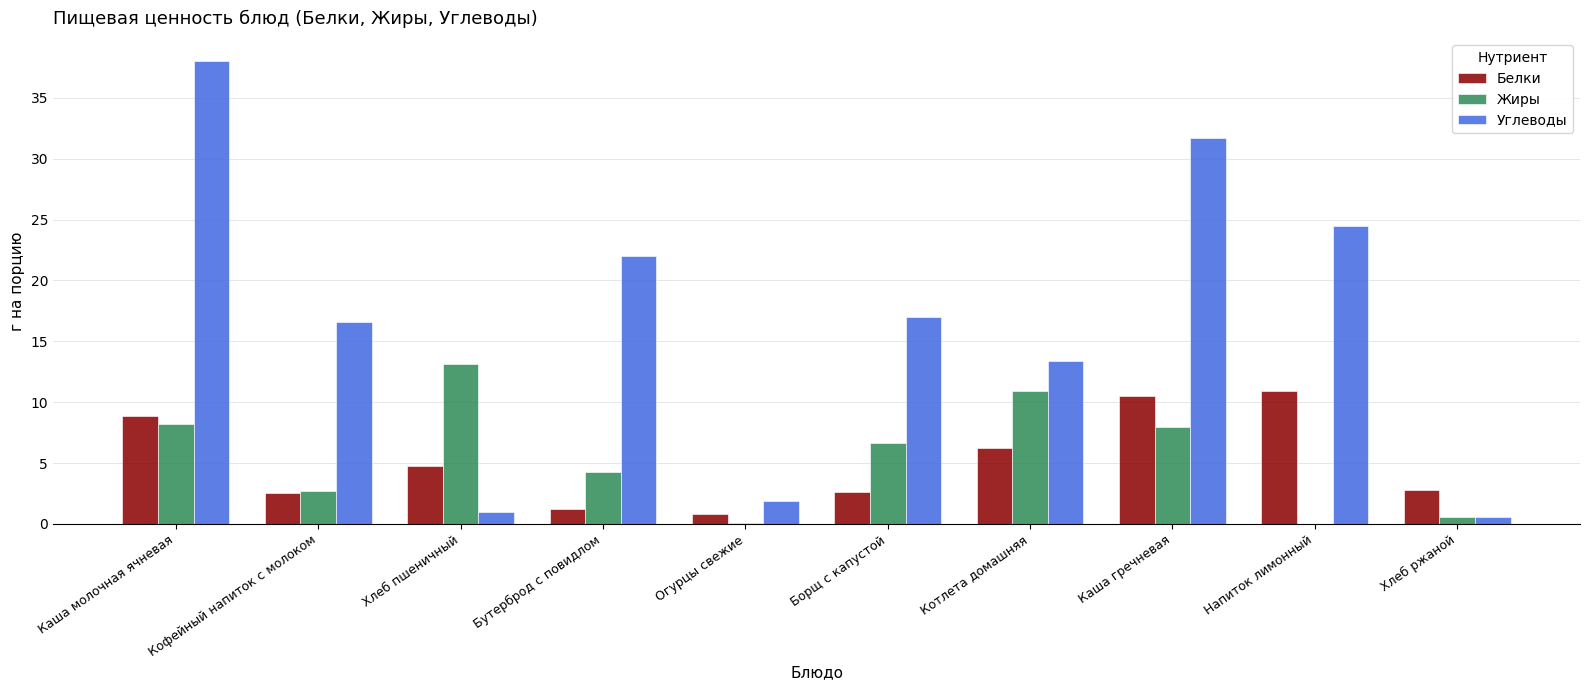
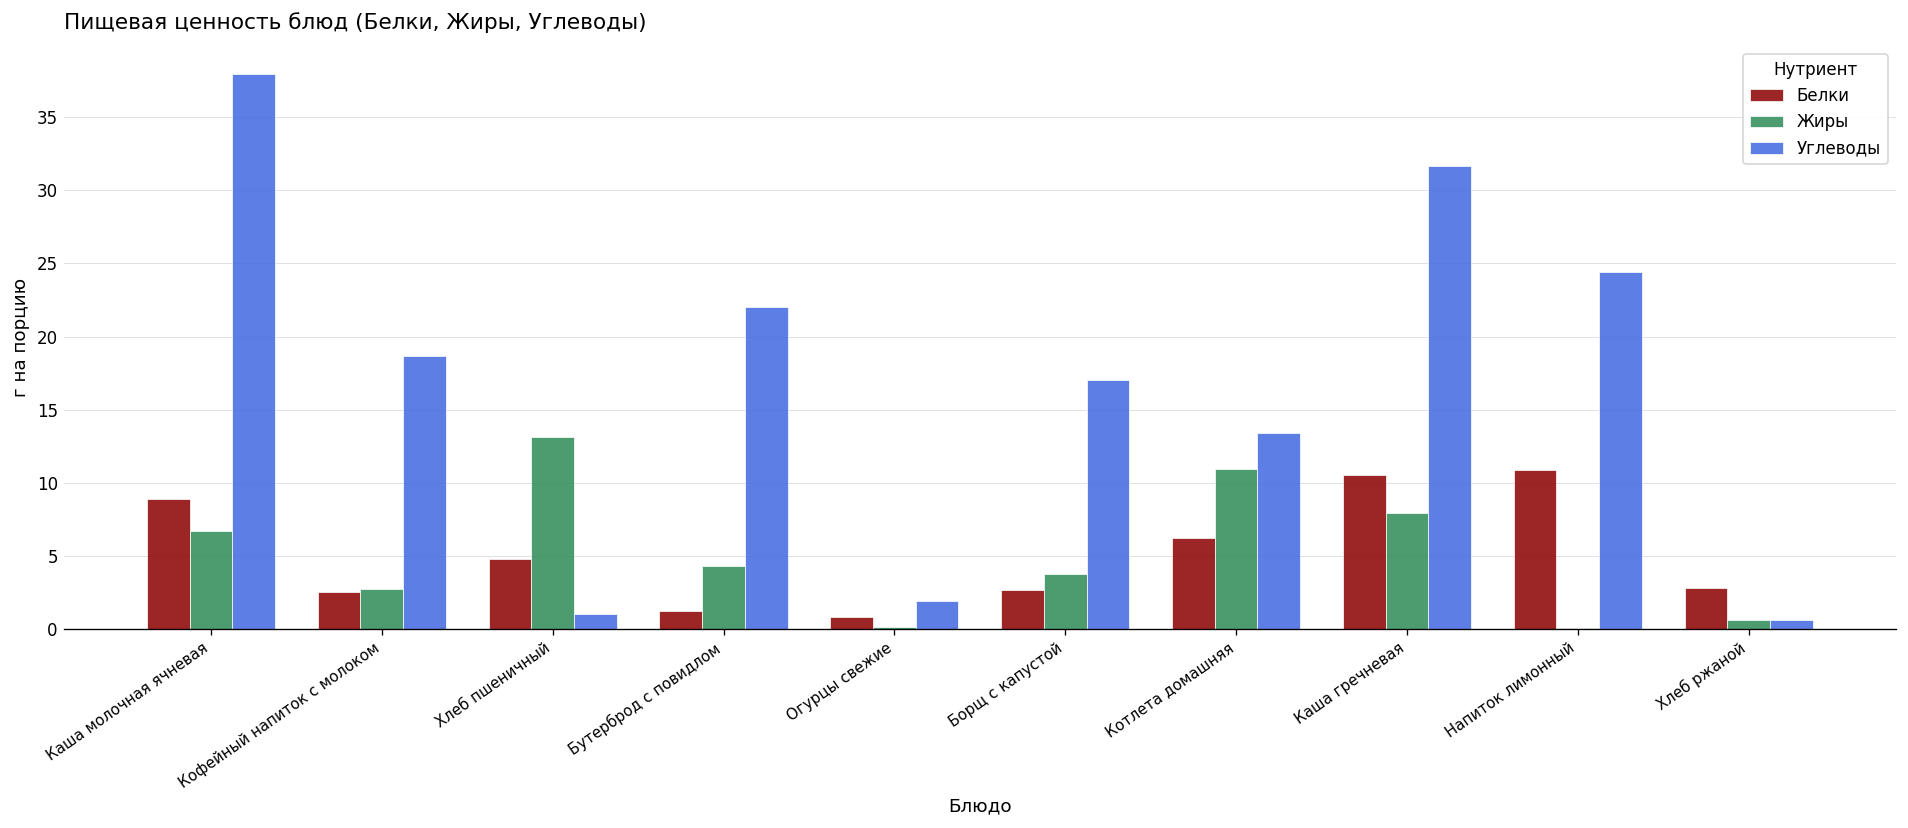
Жиры, Каша молочная ячневая: 8.2 -> 6.7
Углеводы, Кофейный напиток с молоком: 16.6 -> 18.7
Жиры, Борщ с капустой: 6.6 -> 3.8
